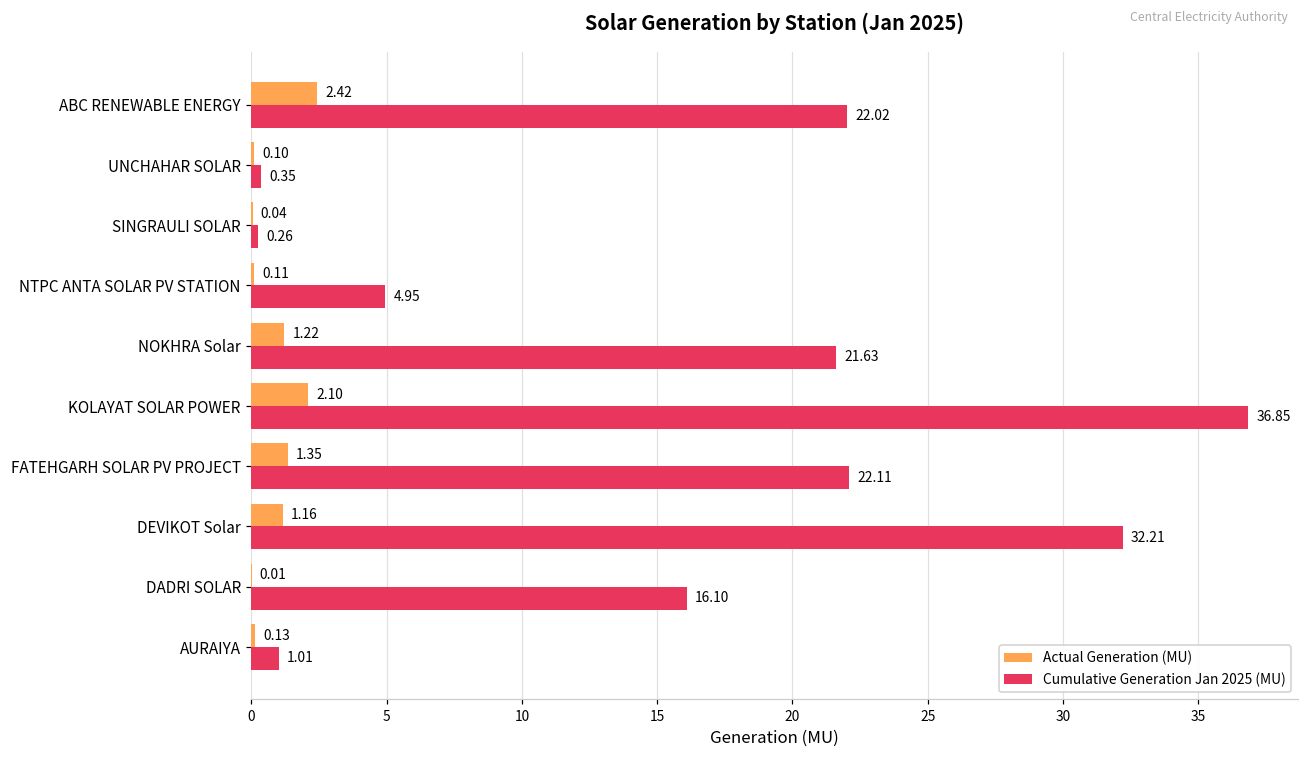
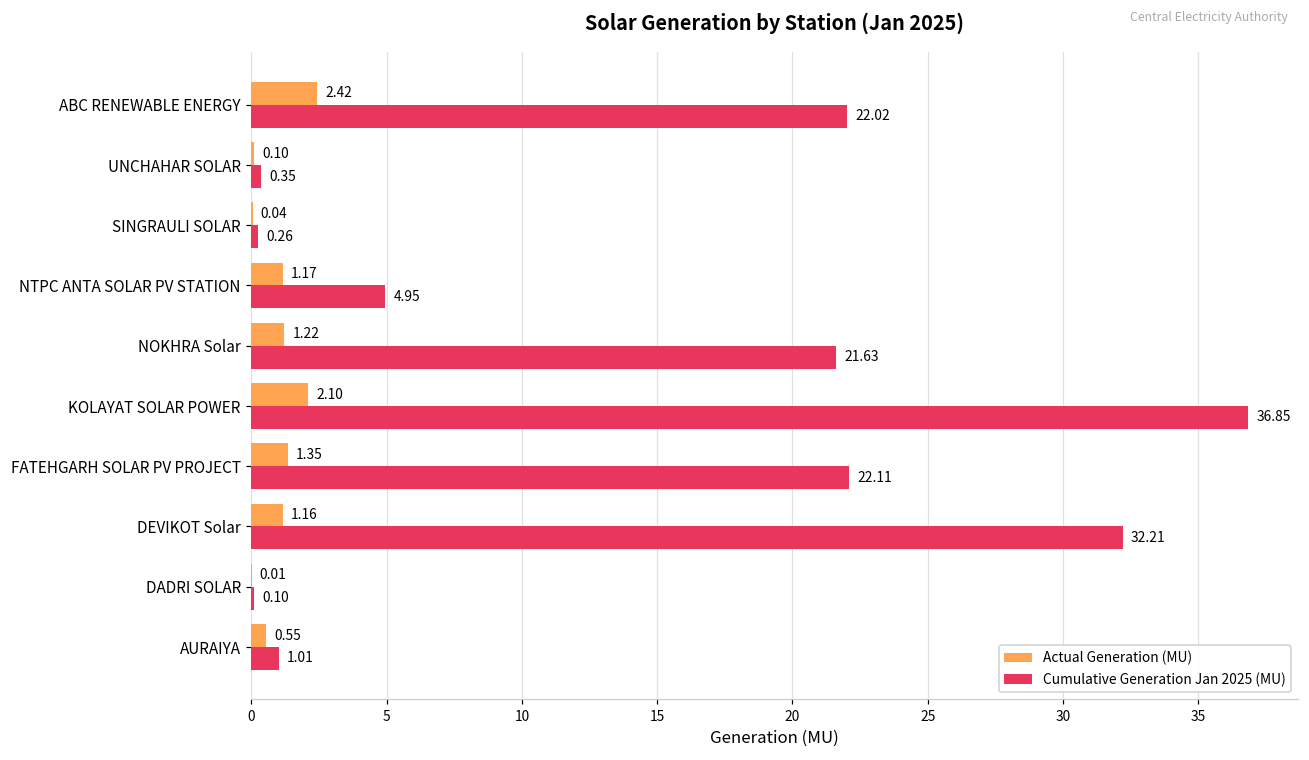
Actual Generation (MU), NTPC ANTA SOLAR PV STATION: 0.11 -> 1.17
Cumulative Generation Jan 2025 (MU), DADRI SOLAR: 16.10 -> 0.10
Actual Generation (MU), AURAIYA: 0.13 -> 0.55
